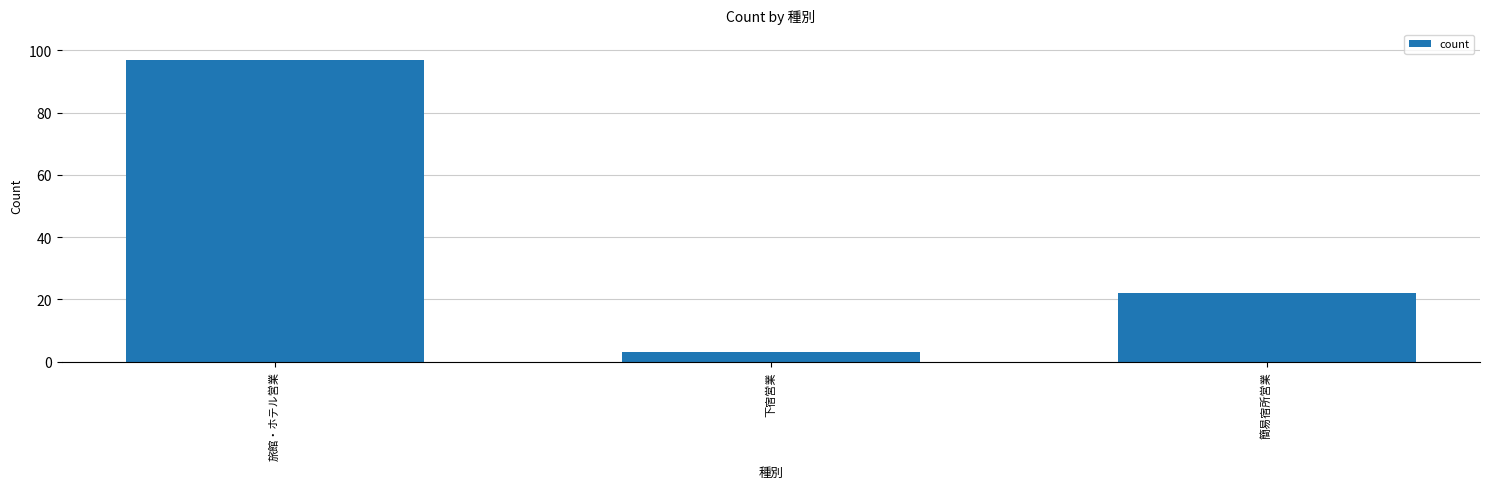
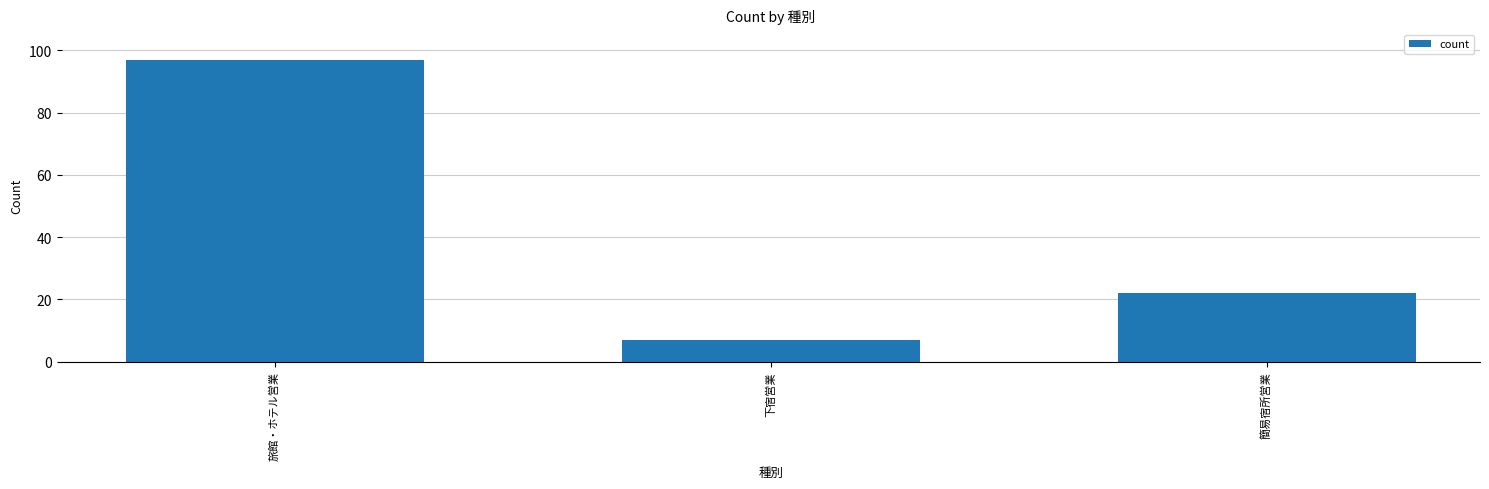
下宿営業: 3 -> 7
